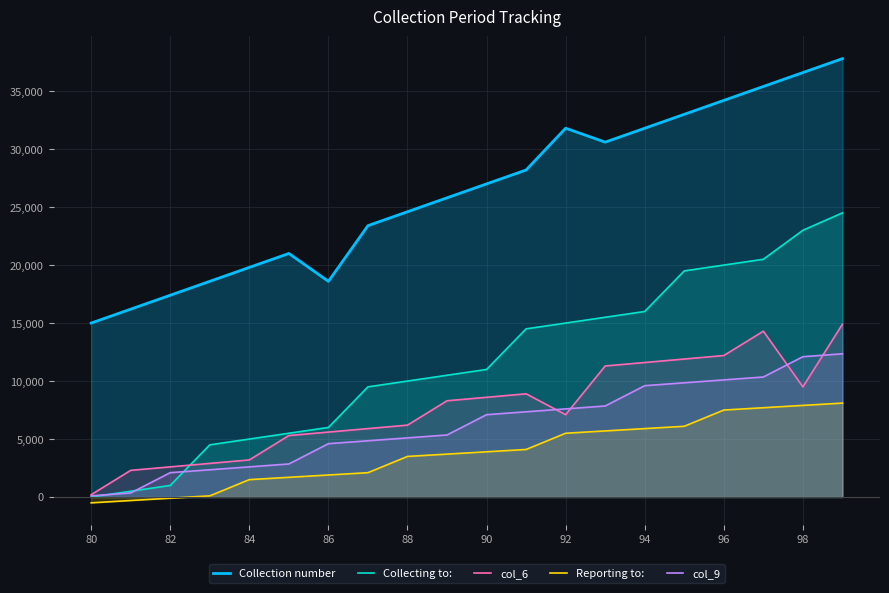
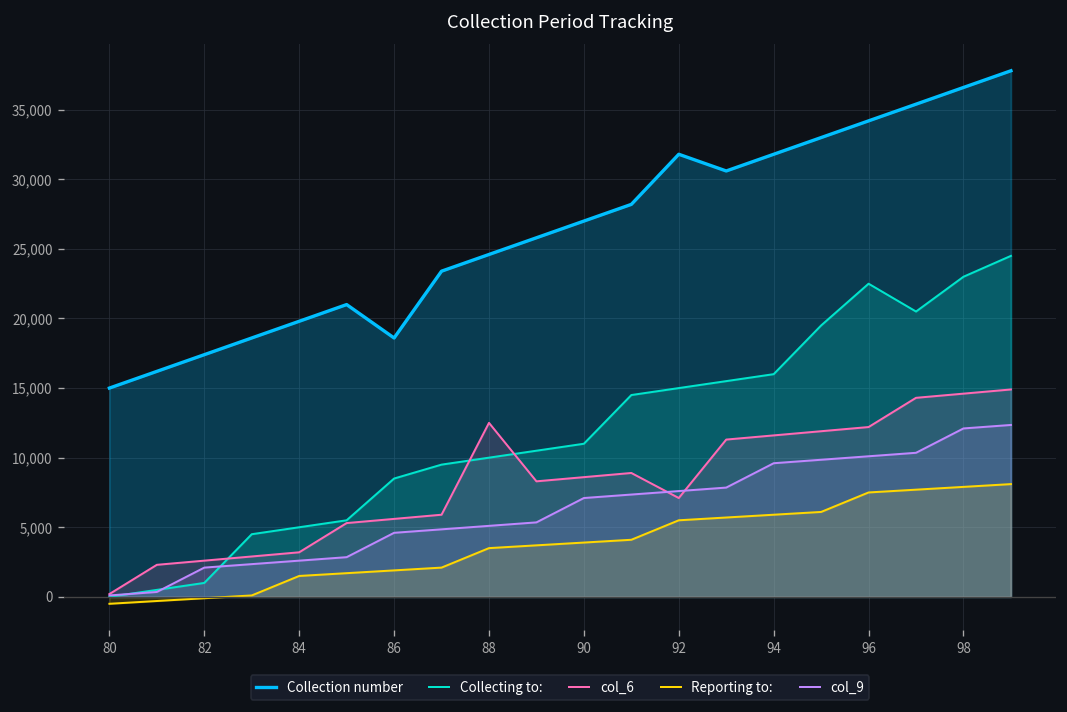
Collecting to:, 86: 6,000 -> 8,500
col_6, 88: 6,200 -> 12,500
Collecting to:, 96: 20,000 -> 22,500
col_6, 98: 9,500 -> 14,600
